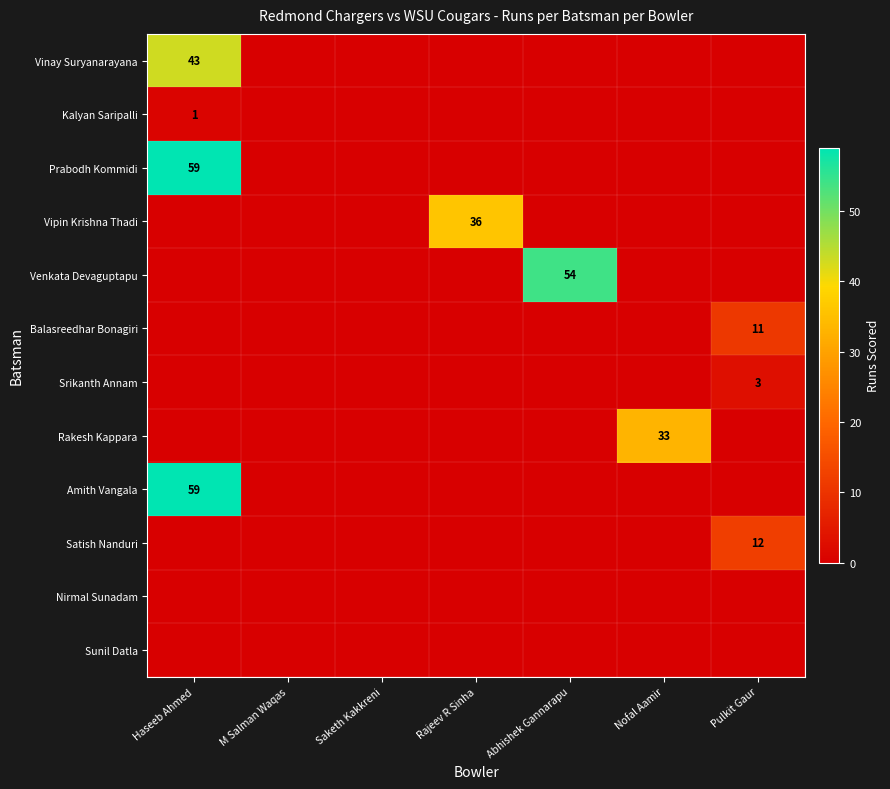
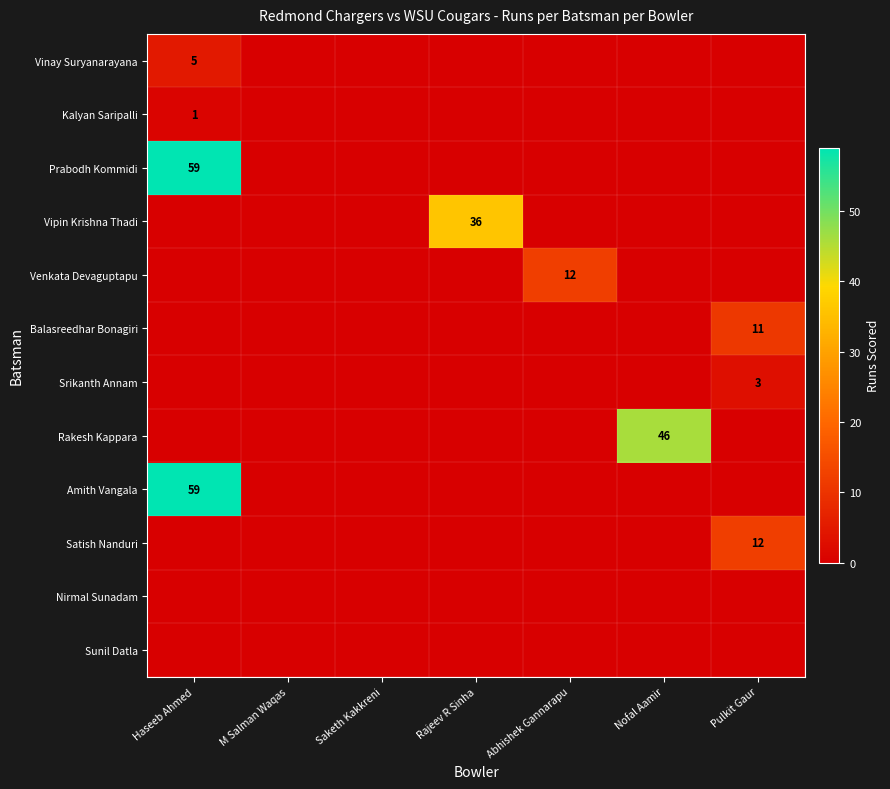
Vinay Suryanarayana, Haseeb Ahmed: 43 -> 5
Venkata Devaguptapu, Abhishek Gannarapu: 54 -> 12
Rakesh Kappara, Nofal Aamir: 33 -> 46
